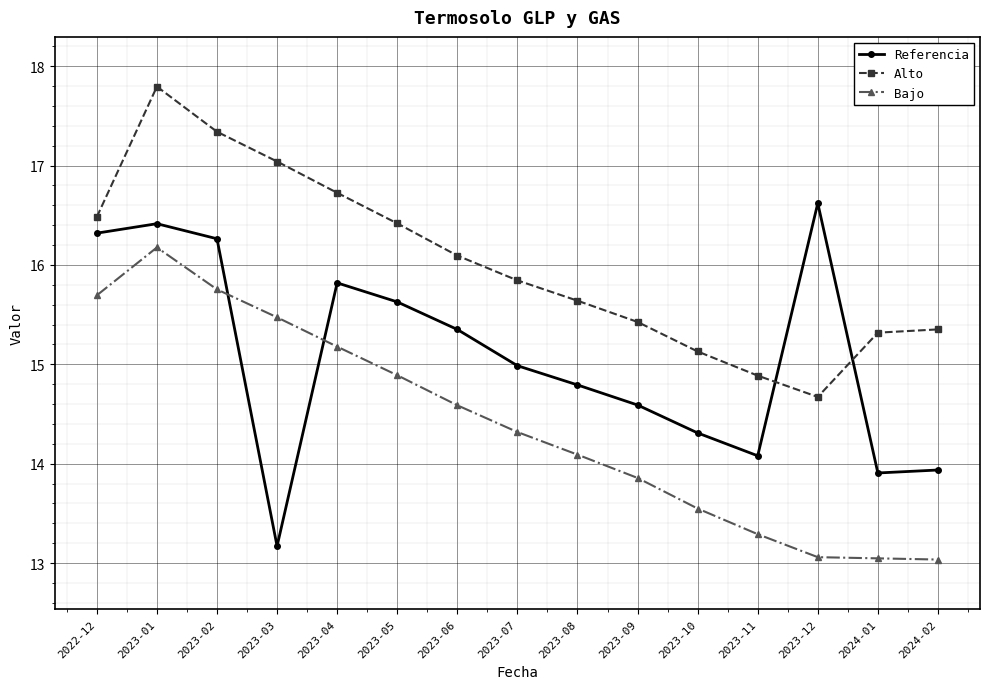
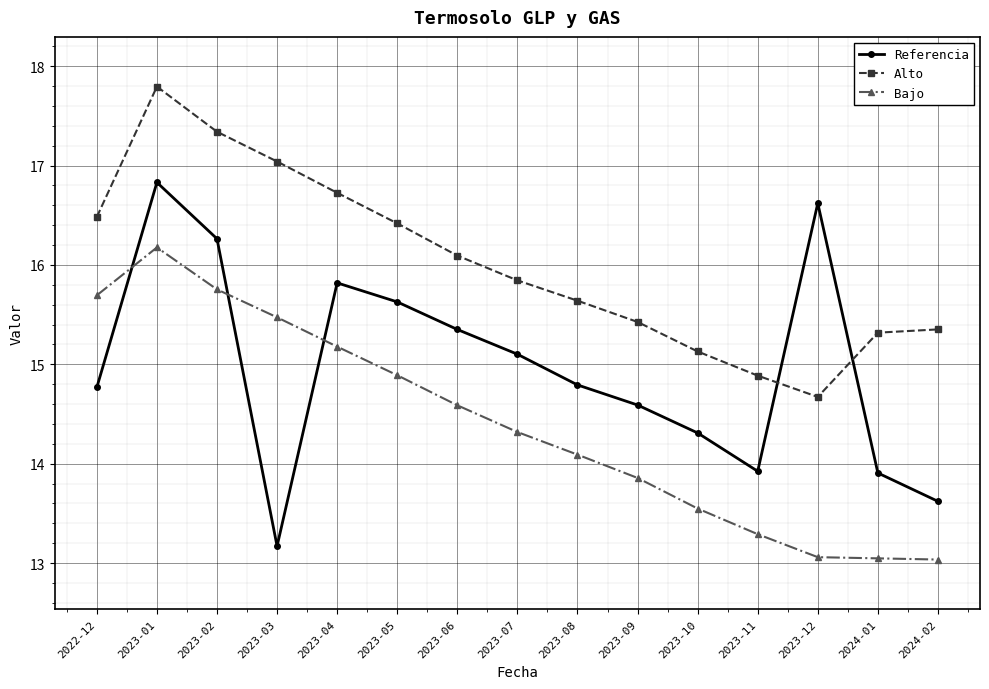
Referencia, 2022-12: 16.3 -> 14.8
Referencia, 2023-01: 16.4 -> 16.8
Referencia, 2023-07: 15.0 -> 15.1
Referencia, 2023-11: 14.1 -> 13.9
Referencia, 2024-02: 13.9 -> 13.6
